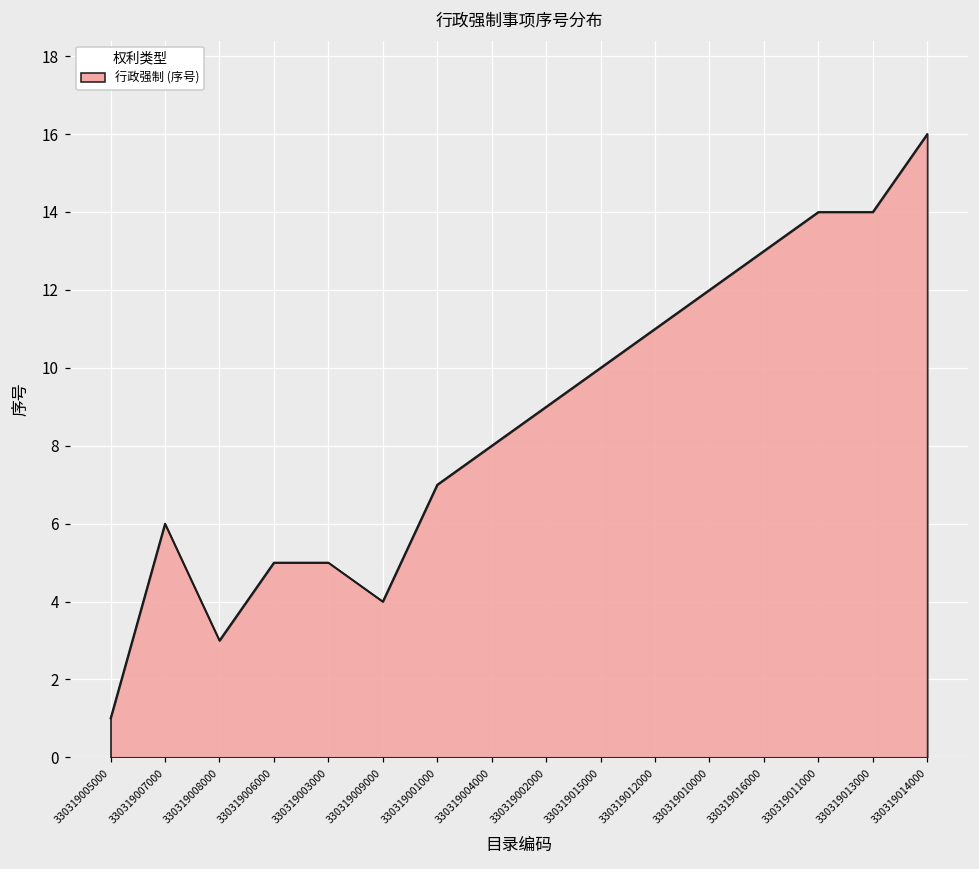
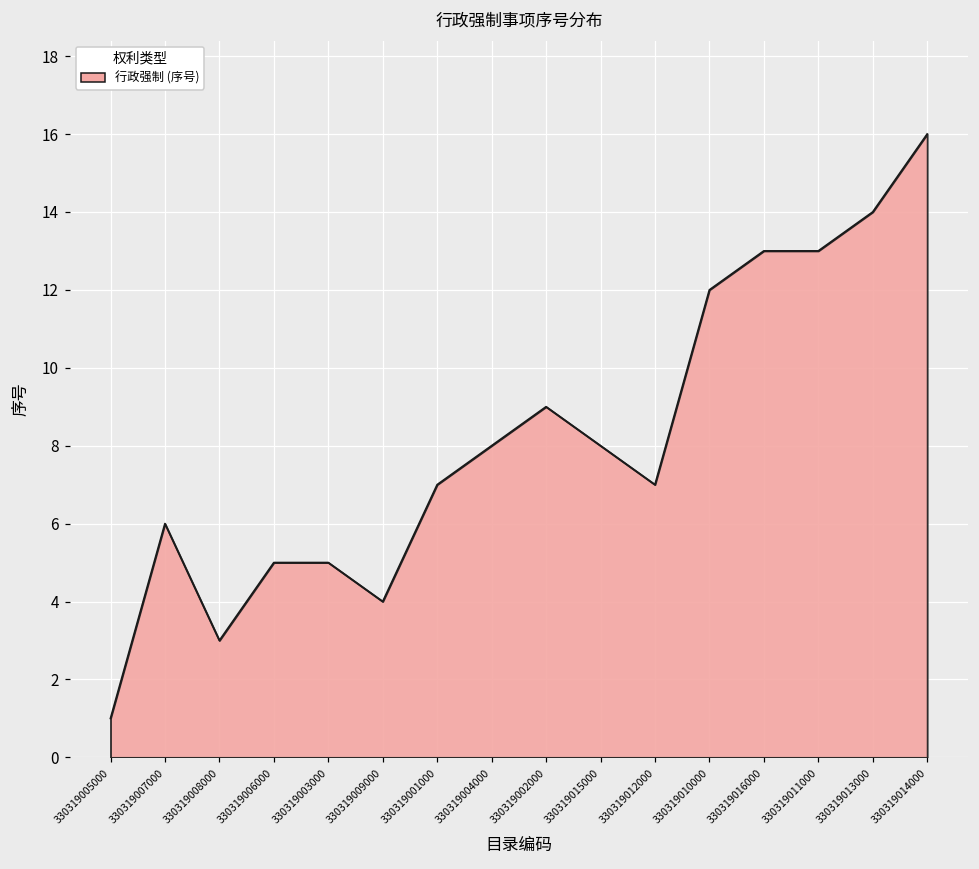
330319015000: 10 -> 8
330319012000: 11 -> 7
330319011000: 14 -> 13
